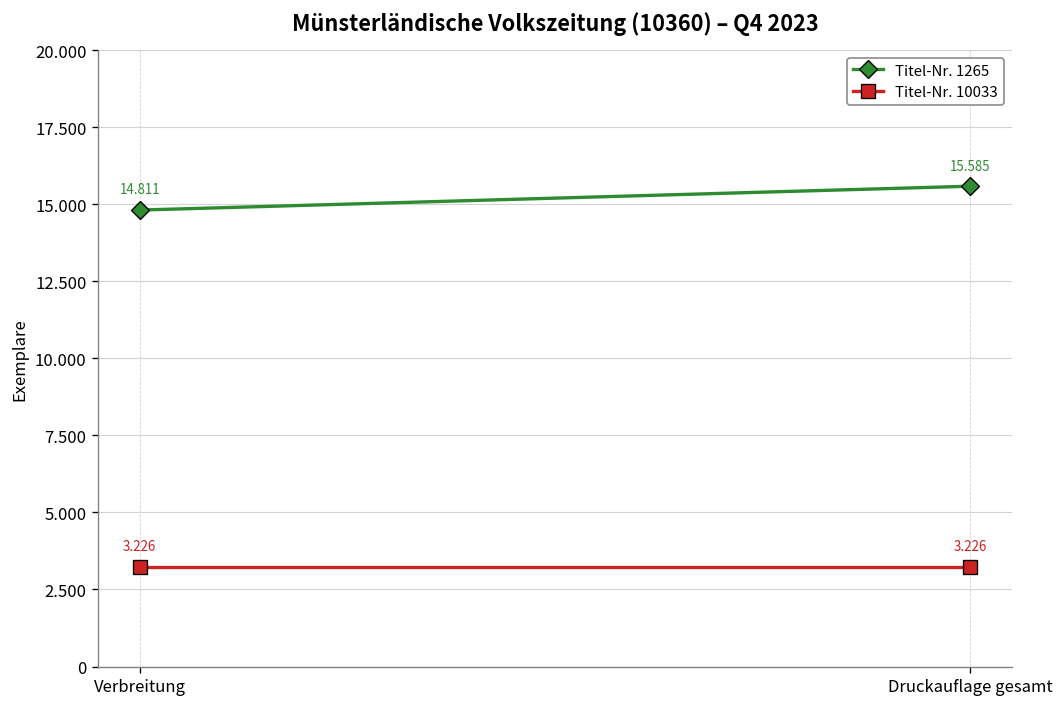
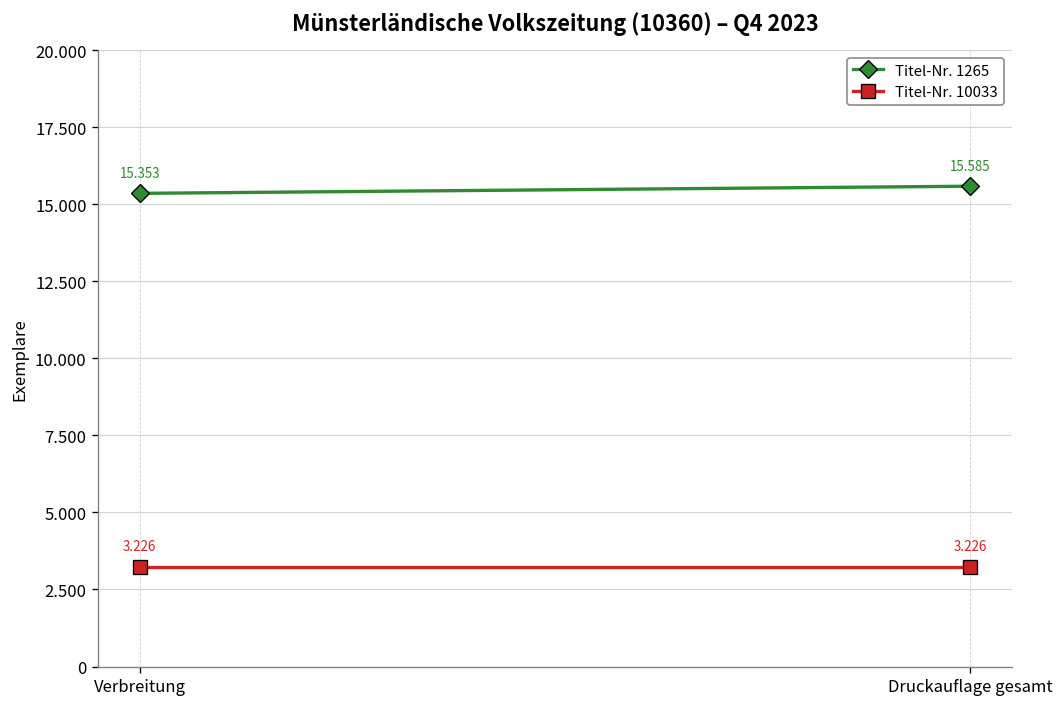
Titel-Nr. 1265, Verbreitung: 14.811 -> 15.353
